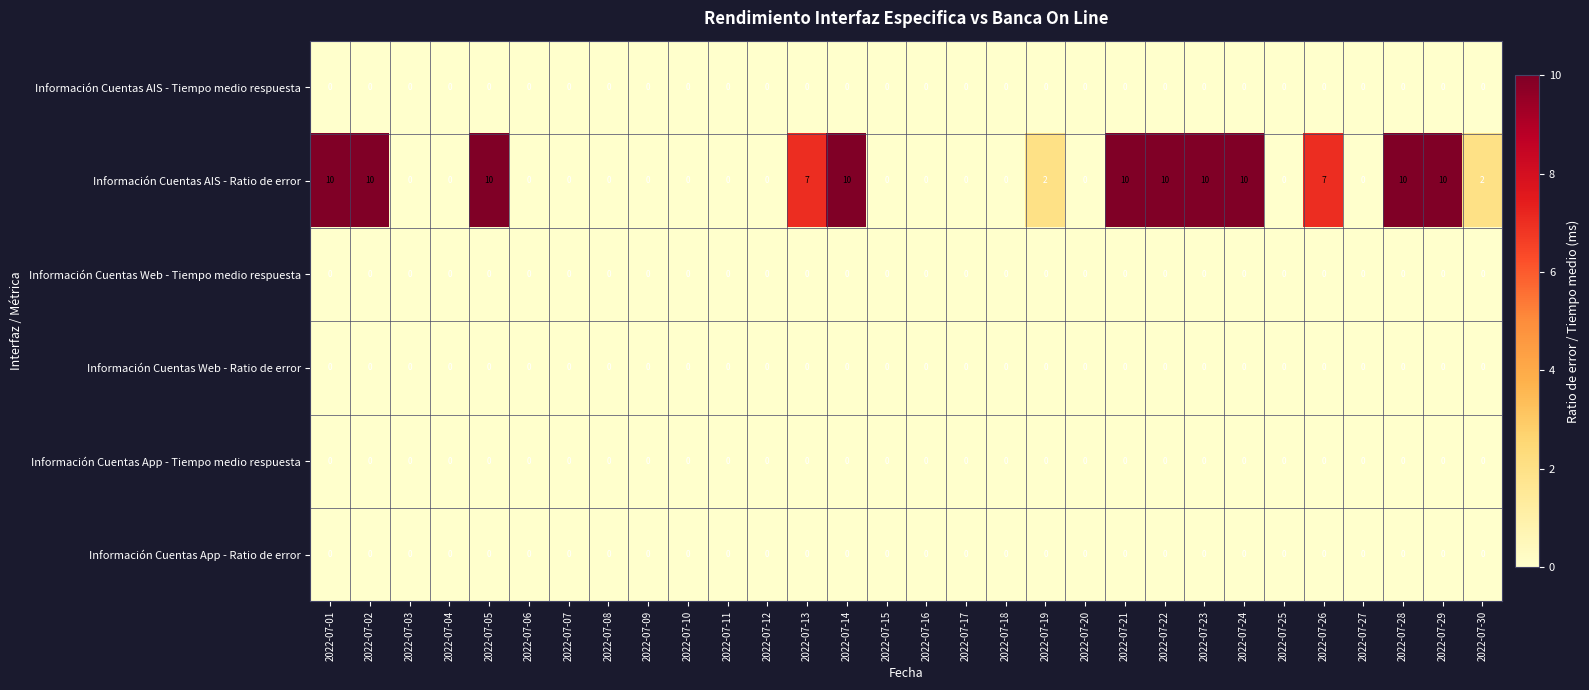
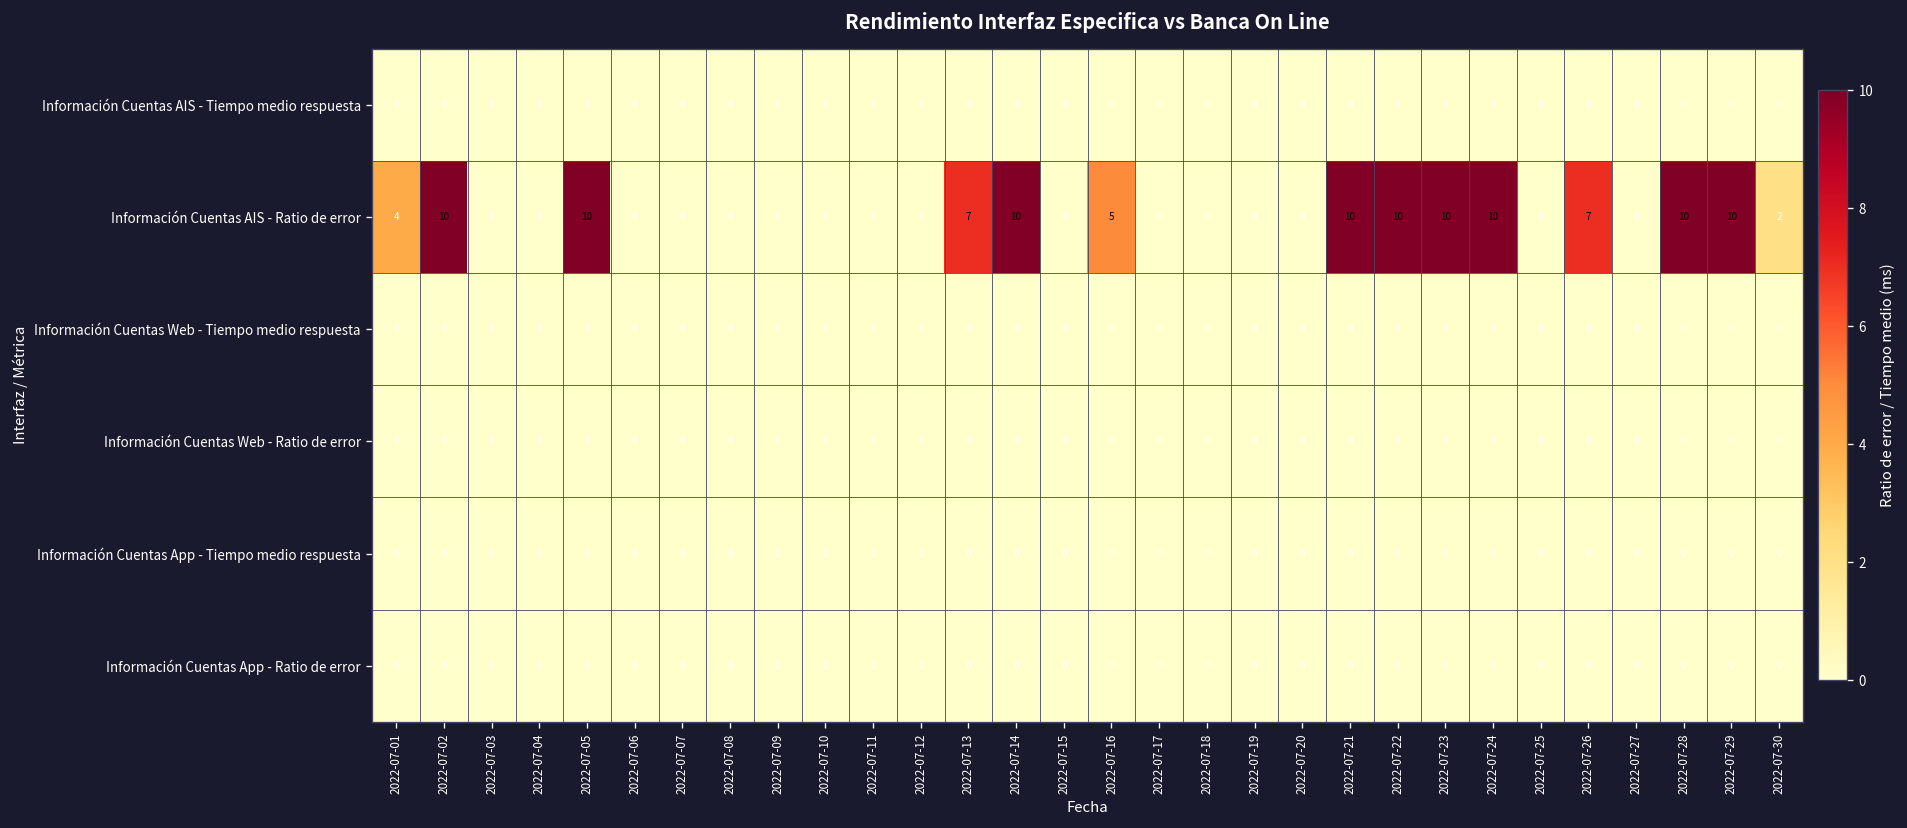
Información Cuentas AIS - Ratio de error, 2022-07-01: 10 -> 4
Información Cuentas AIS - Ratio de error, 2022-07-16: 0 -> 5
Información Cuentas AIS - Ratio de error, 2022-07-19: 2 -> 0
